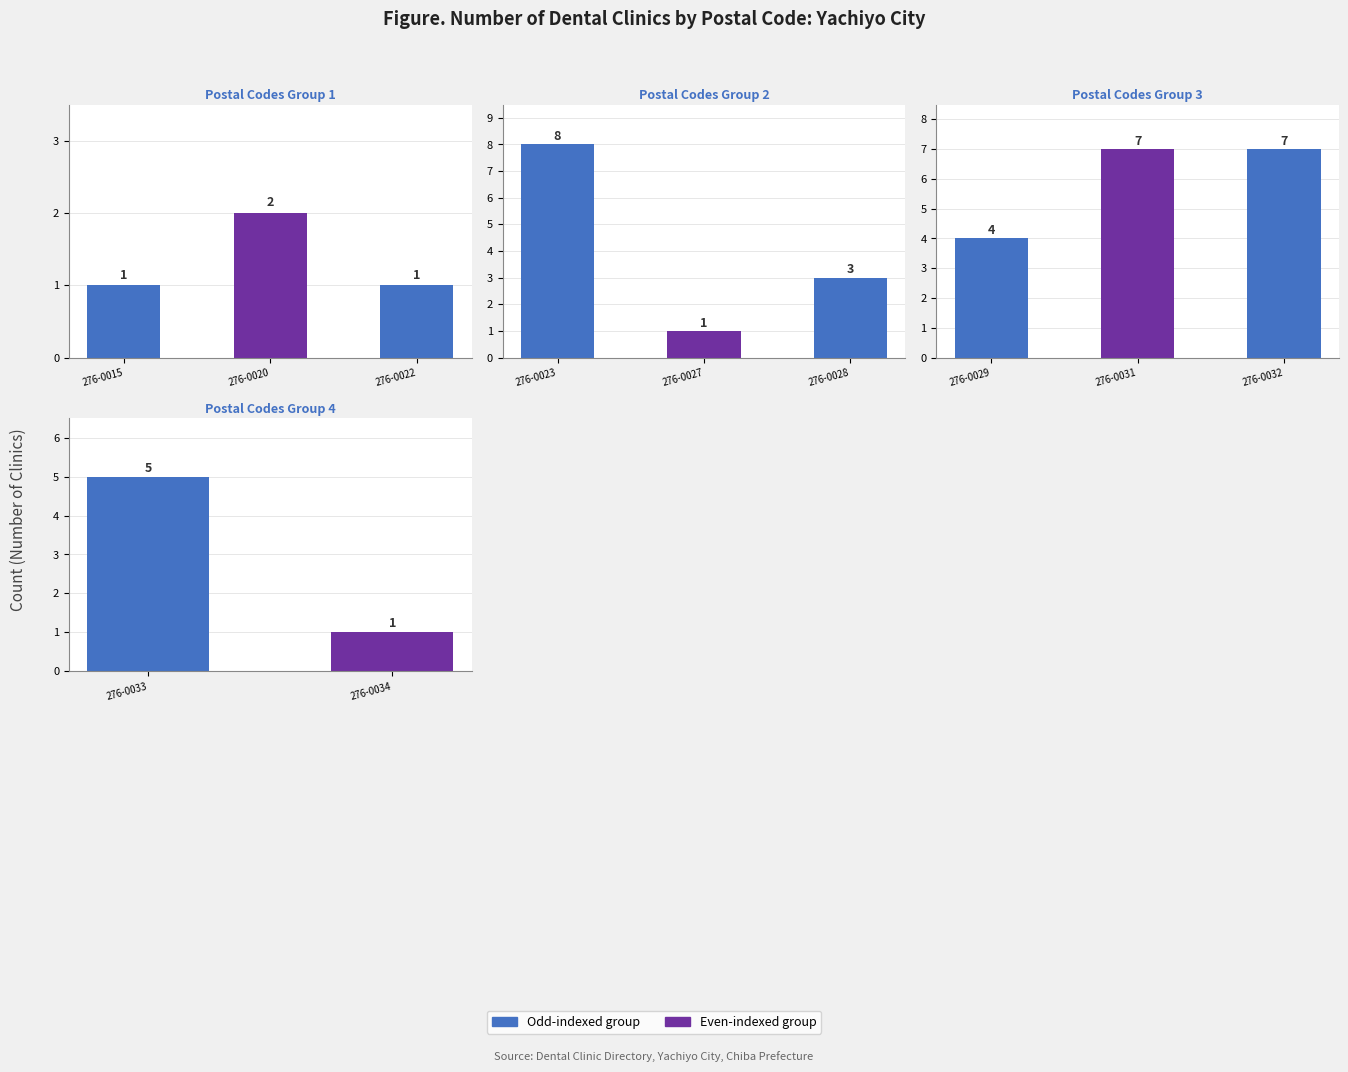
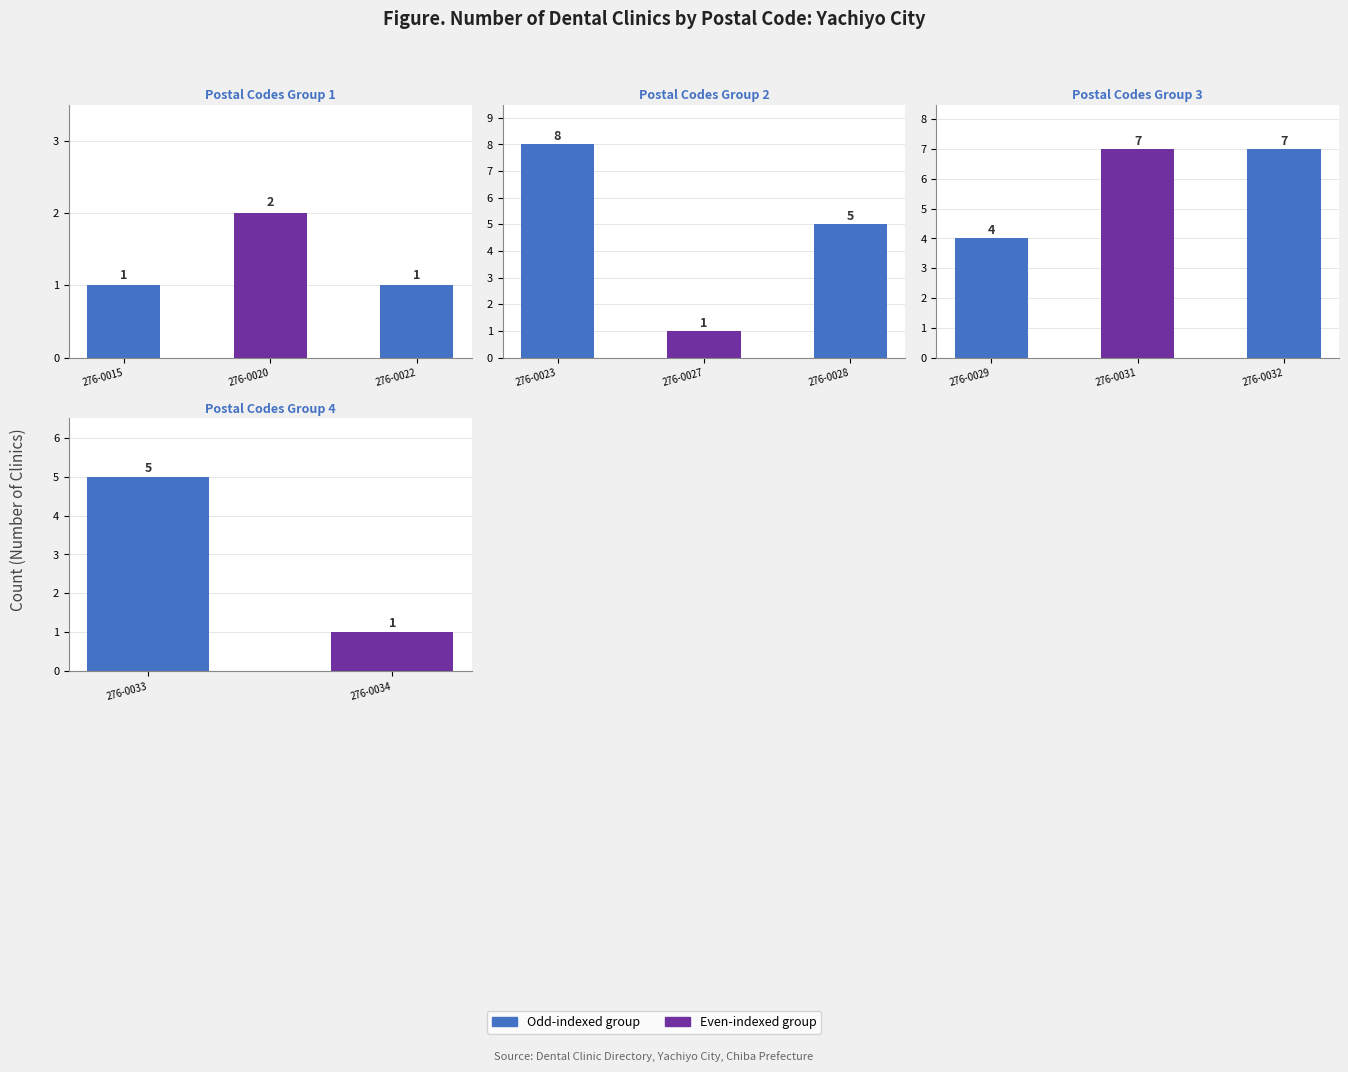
Postal Codes Group 2, 276-0028: 3 -> 5
